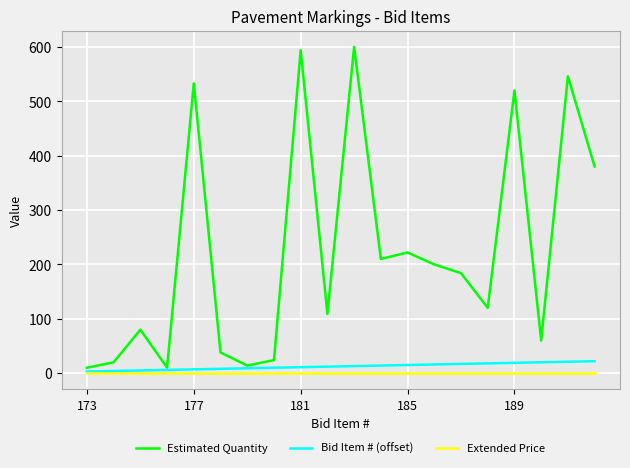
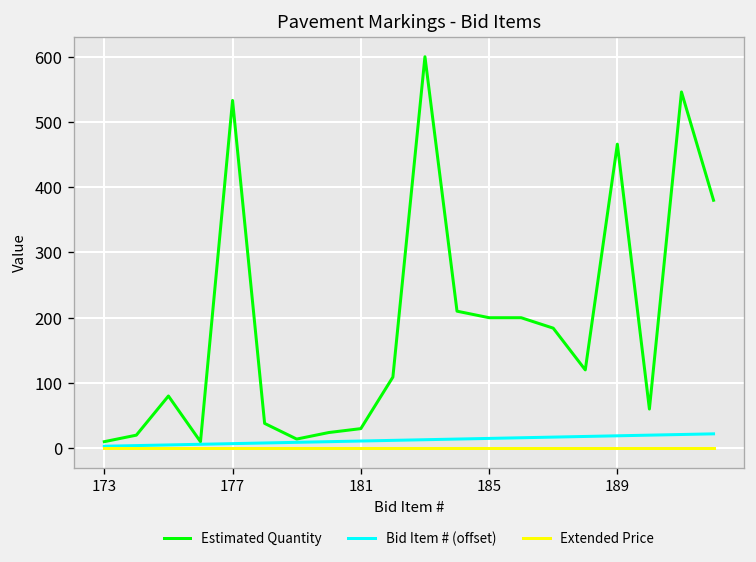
Estimated Quantity, 181: 590 -> 30
Estimated Quantity, 185: 220 -> 200
Estimated Quantity, 189: 520 -> 470
